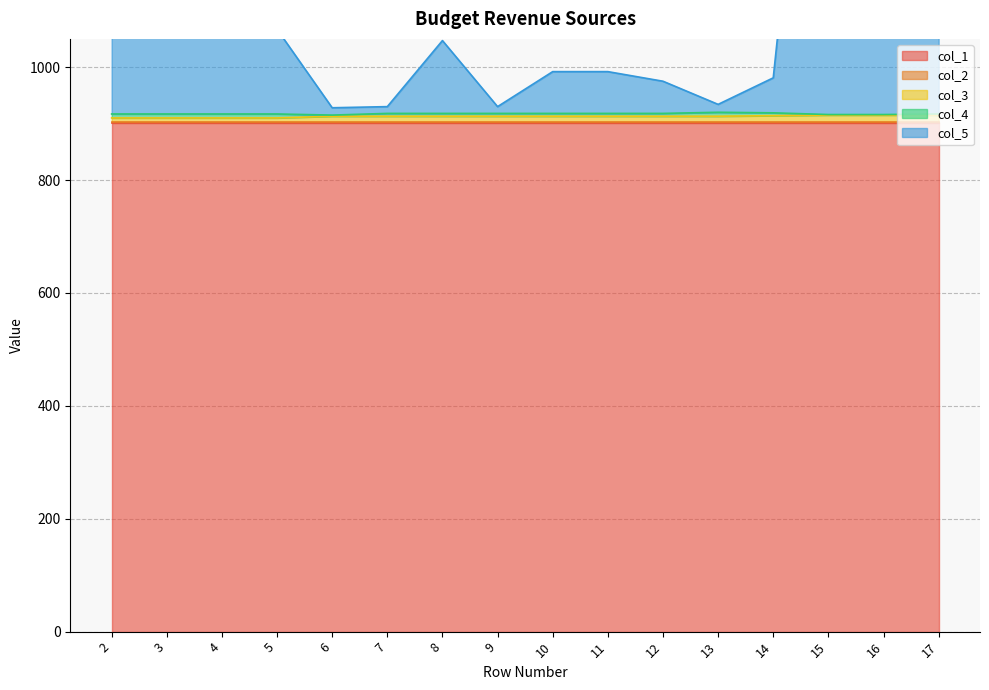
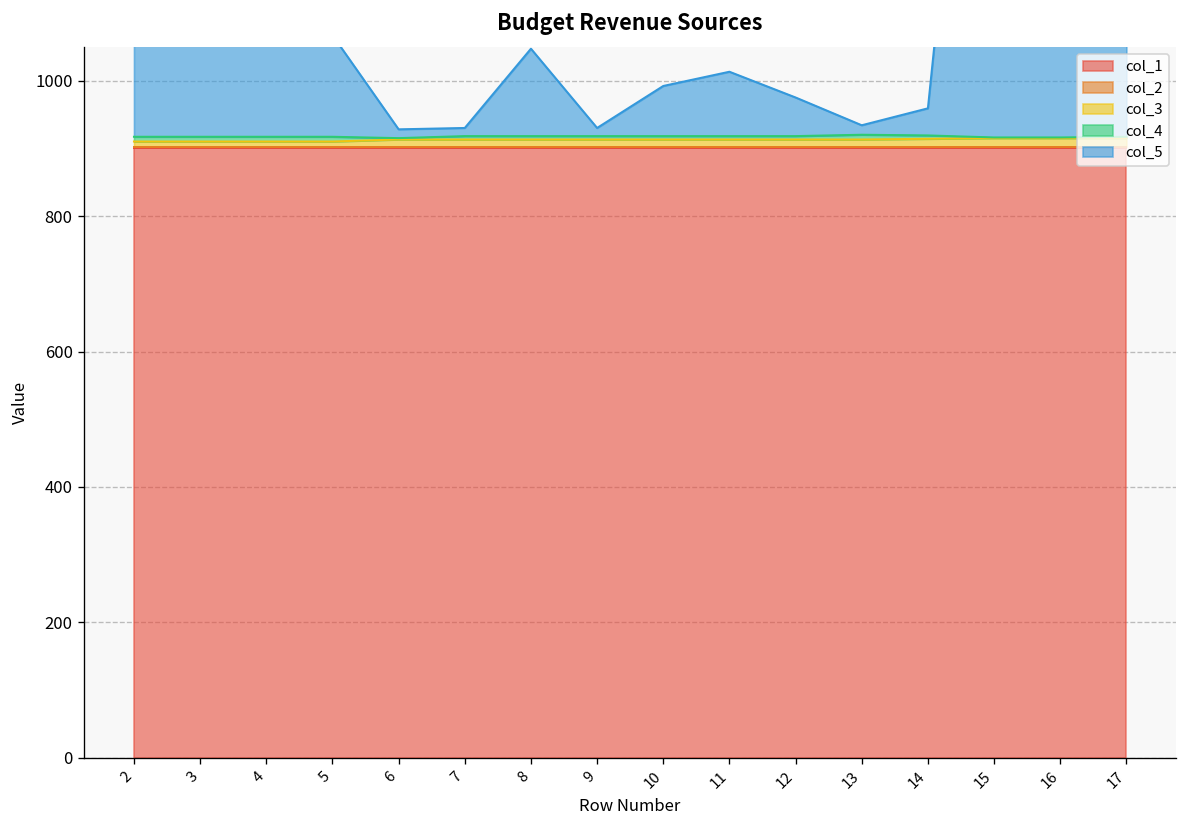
col_5, 11: 70 -> 100
col_5, 14: 60 -> 40
